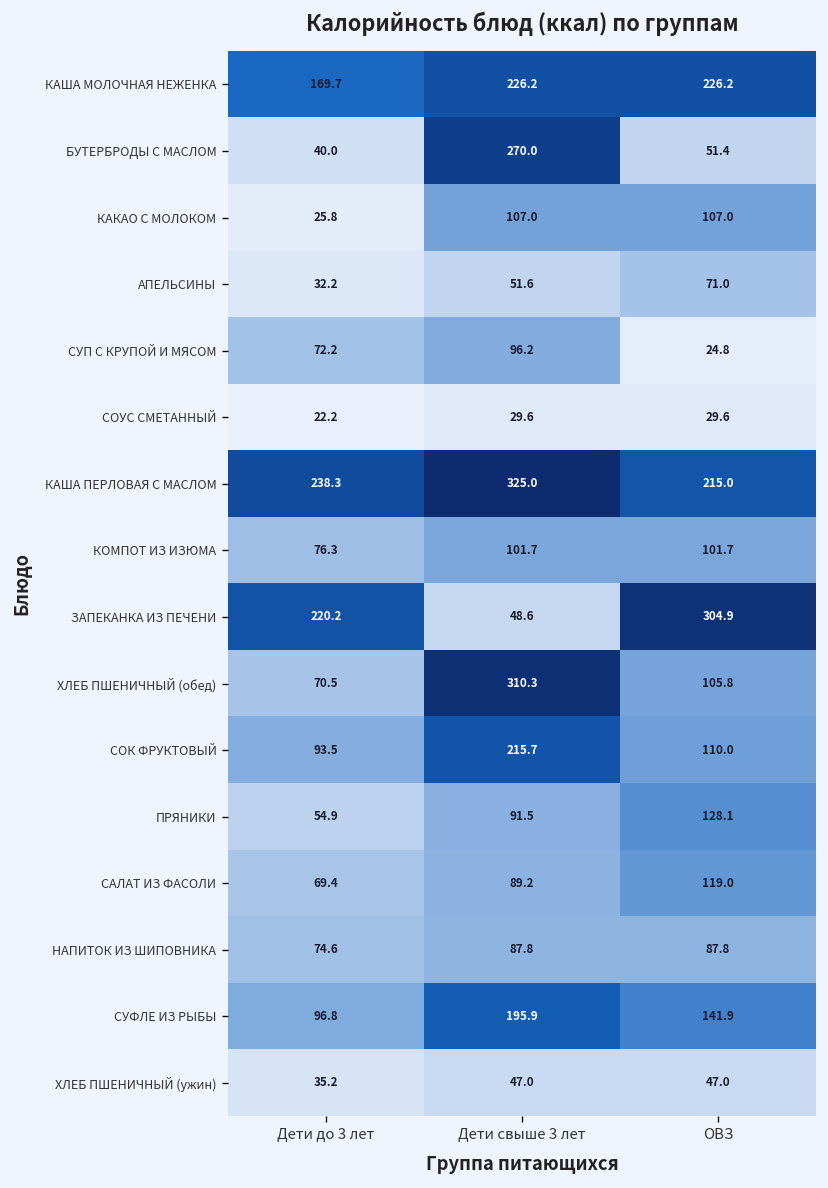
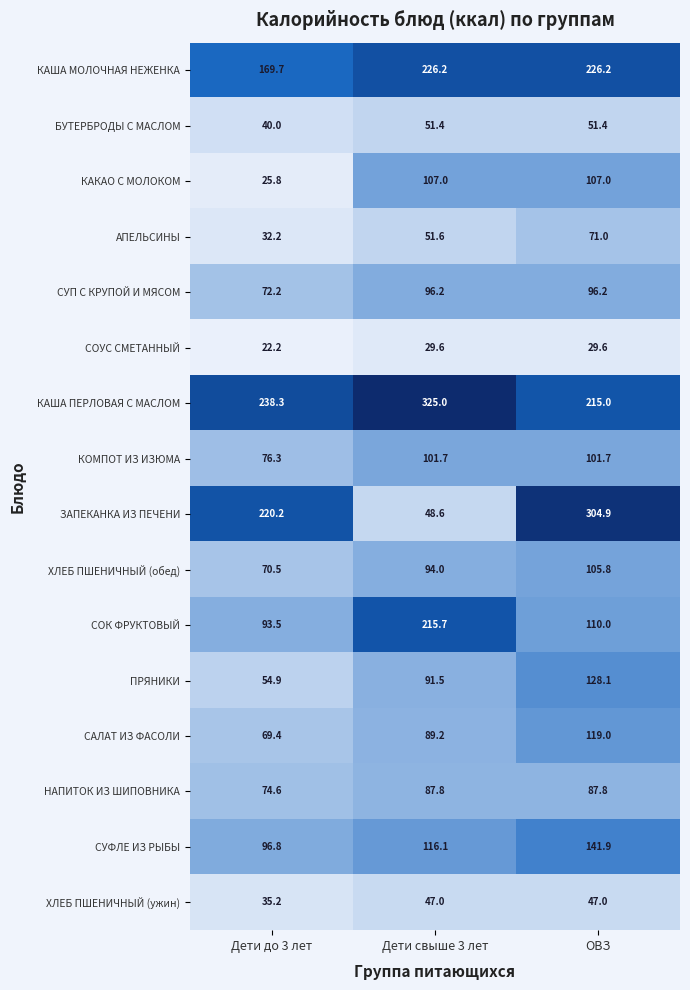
БУТЕРБРОДЫ С МАСЛОМ, Дети свыше 3 лет: 270.0 -> 51.4
СУП С КРУПОЙ И МЯСОМ, ОВЗ: 24.8 -> 96.2
ХЛЕБ ПШЕНИЧНЫЙ (обед), Дети свыше 3 лет: 310.3 -> 94.0
СУФЛЕ ИЗ РЫБЫ, Дети свыше 3 лет: 195.9 -> 116.1
